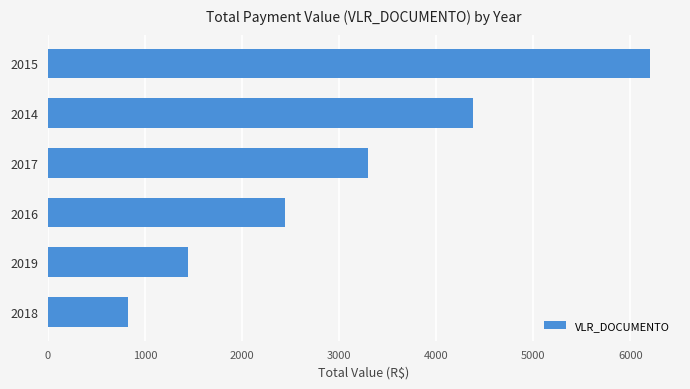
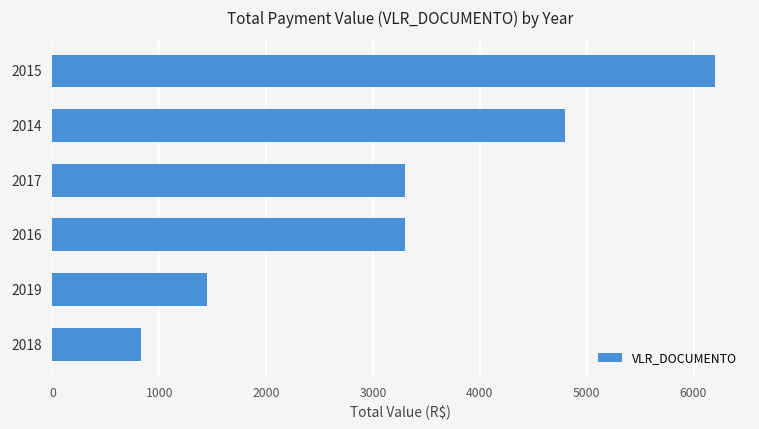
2014: 4400 -> 4800
2016: 2400 -> 3300
